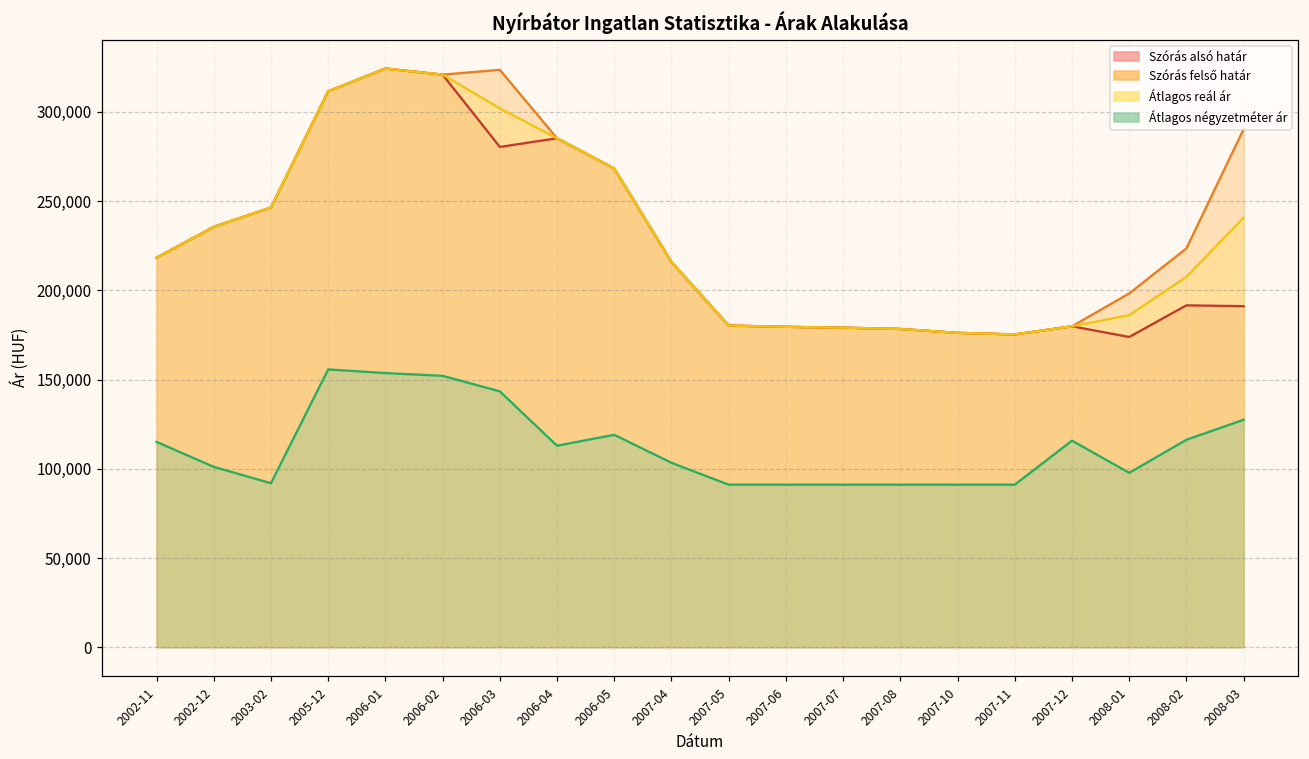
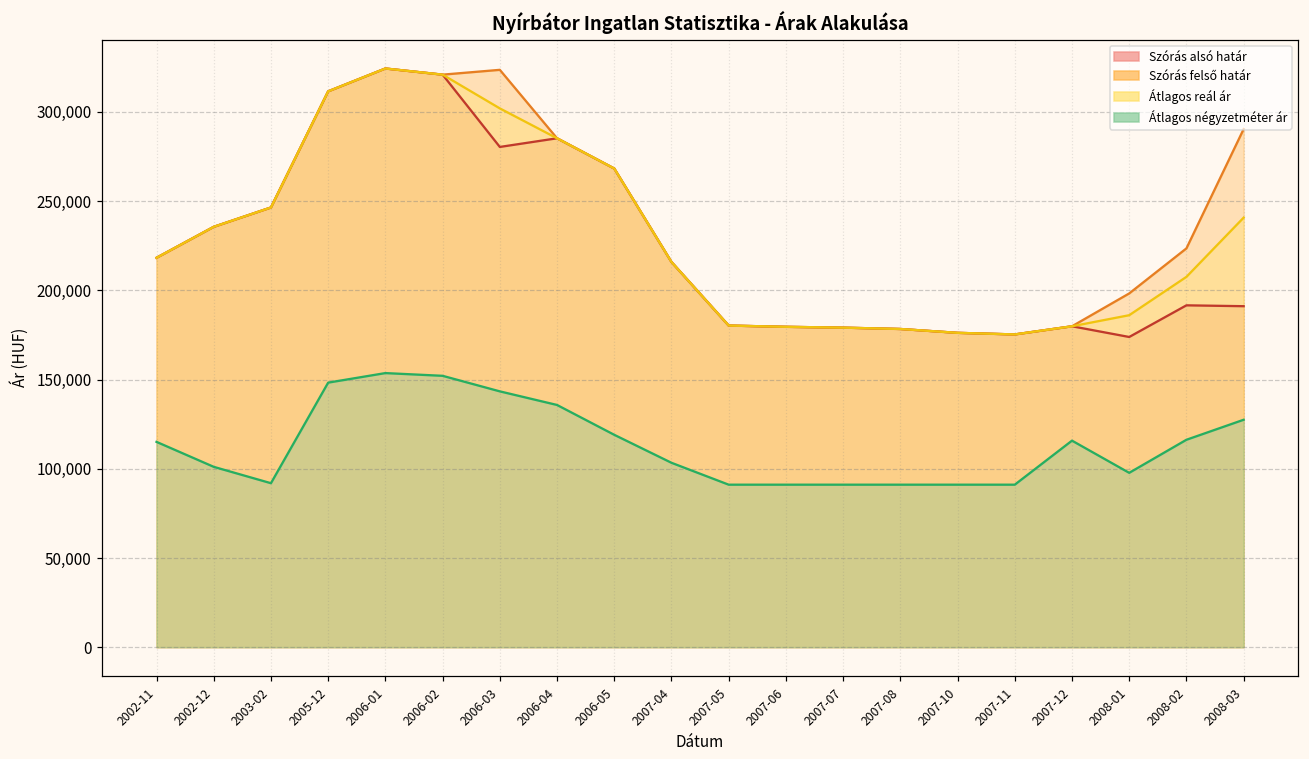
Átlagos négyzetméter ár, 2005-12: 156,000 -> 148,000
Átlagos négyzetméter ár, 2006-04: 113,000 -> 136,000
